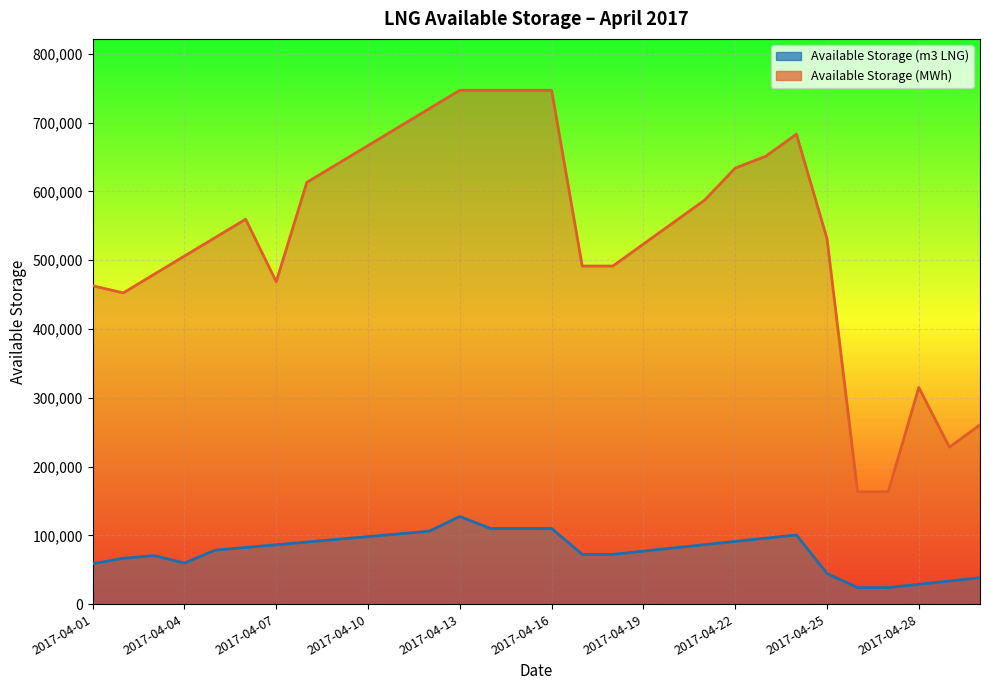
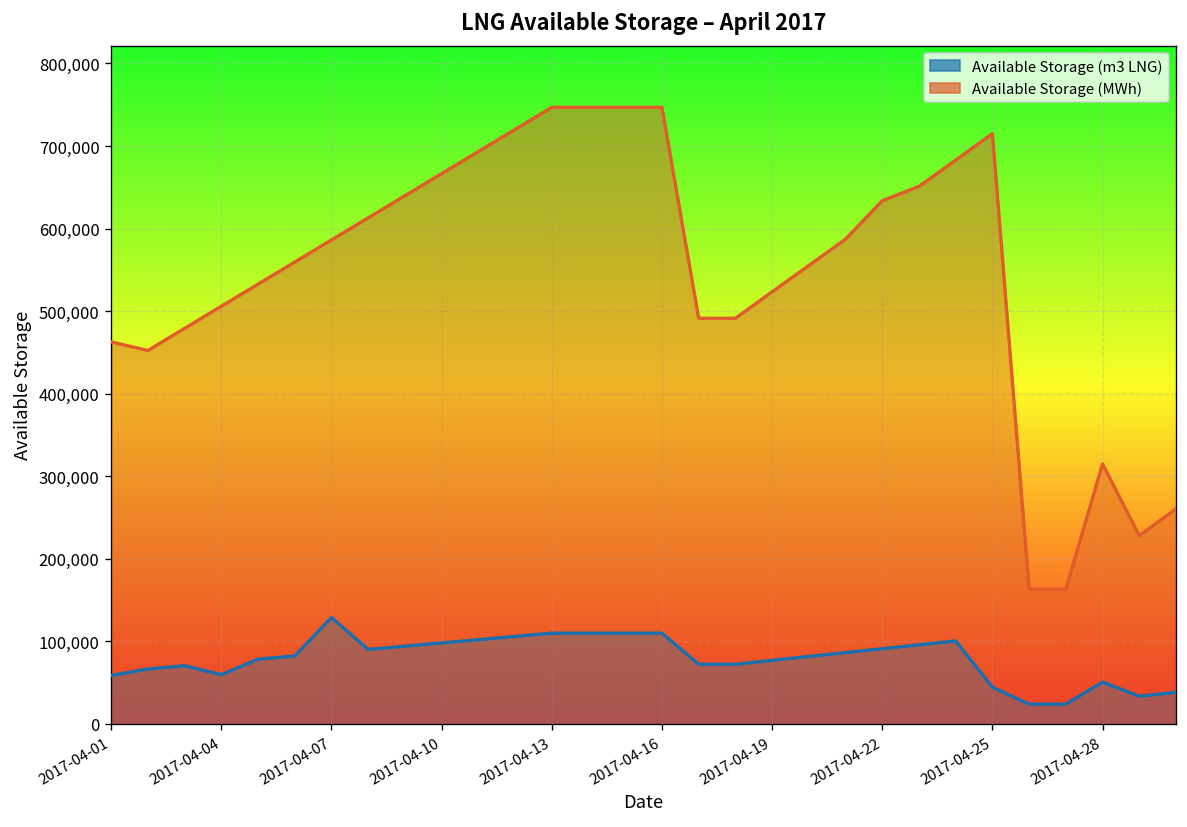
Available Storage (m3 LNG), 2017-04-07: 90,000 -> 130,000
Available Storage (MWh), 2017-04-07: 470,000 -> 590,000
Available Storage (m3 LNG), 2017-04-13: 130,000 -> 110,000
Available Storage (MWh), 2017-04-25: 530,000 -> 710,000
Available Storage (m3 LNG), 2017-04-28: 30,000 -> 50,000
